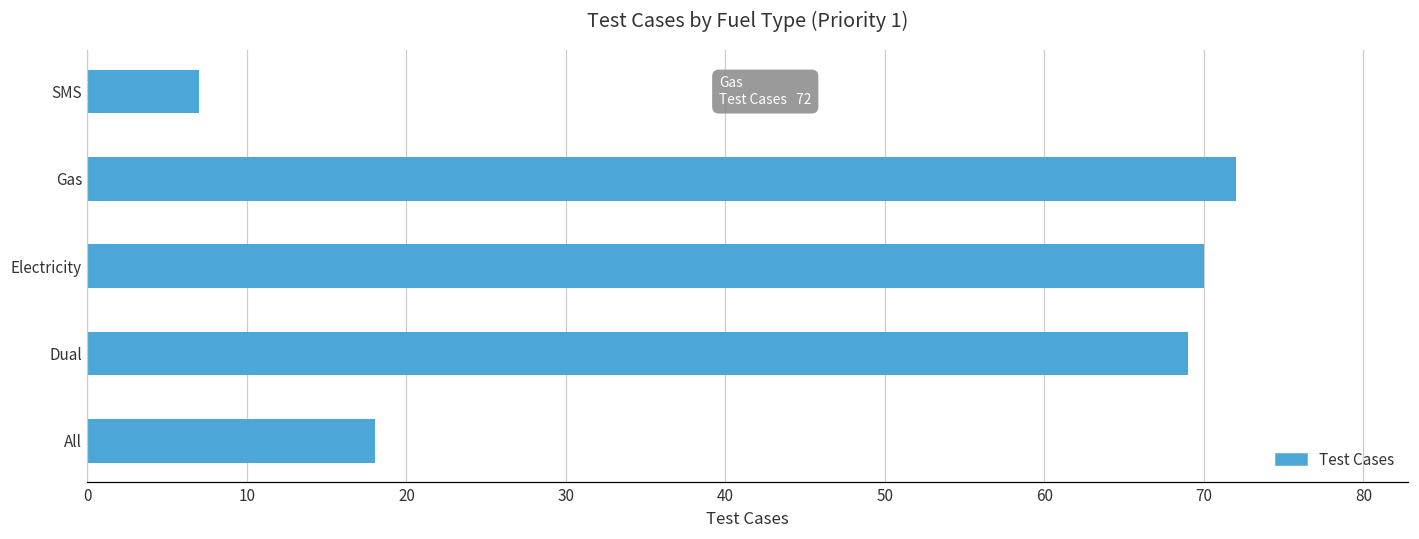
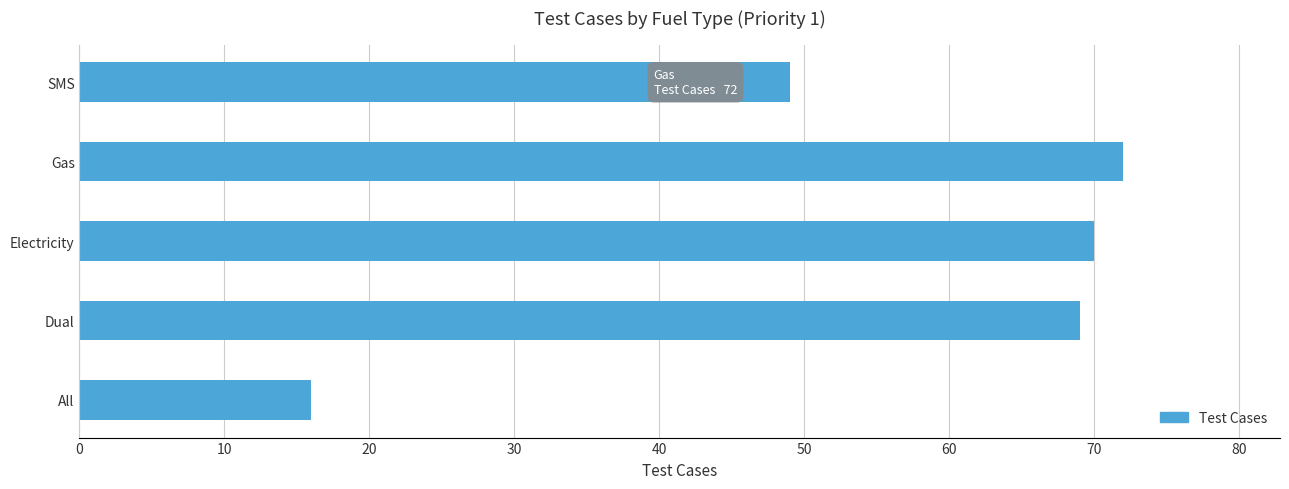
SMS: 7 -> 49
All: 18 -> 16
